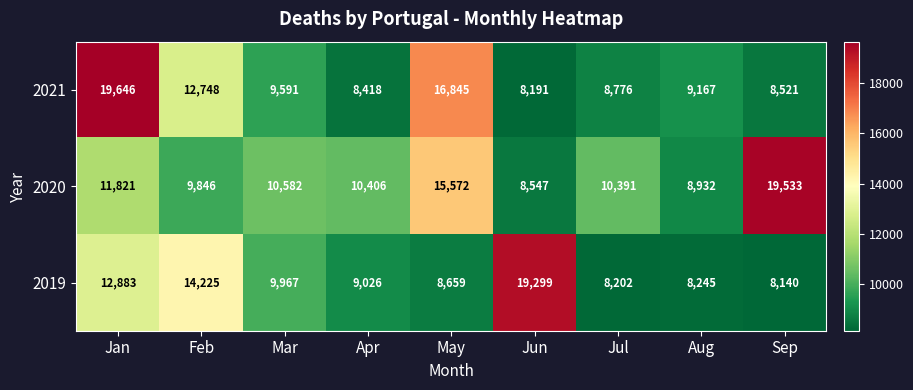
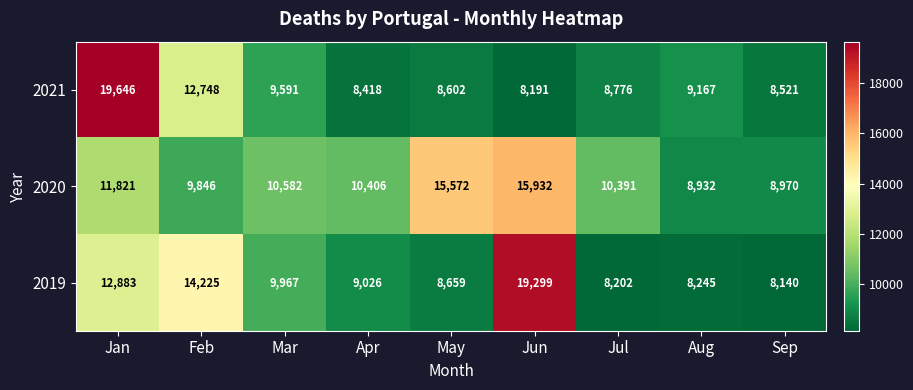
2021, May: 16,845 -> 8,602
2020, Jun: 8,547 -> 15,932
2020, Sep: 19,533 -> 8,970
